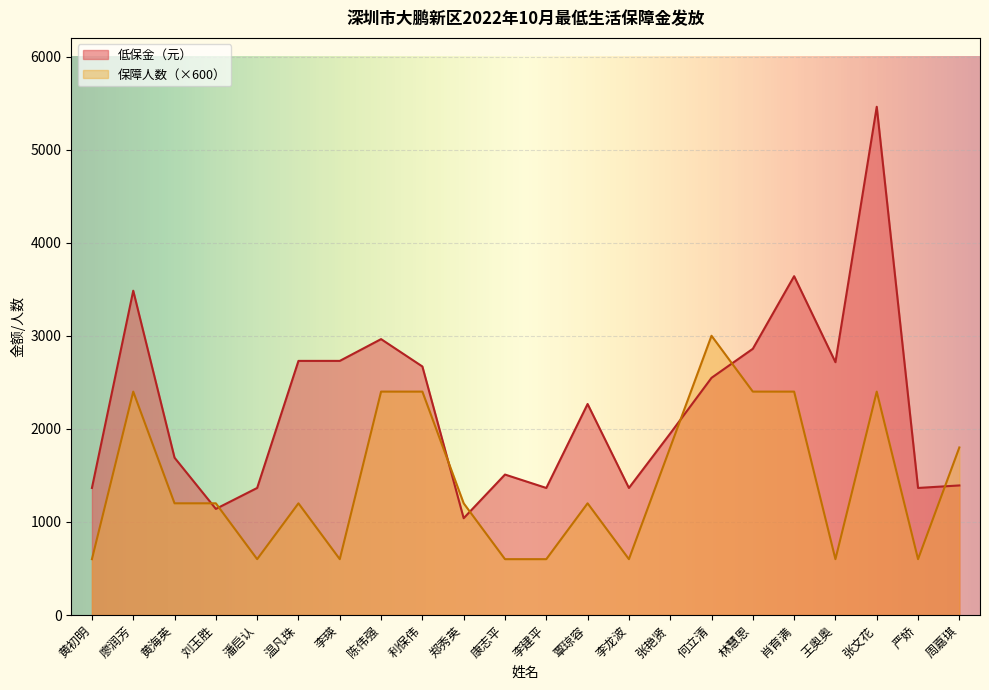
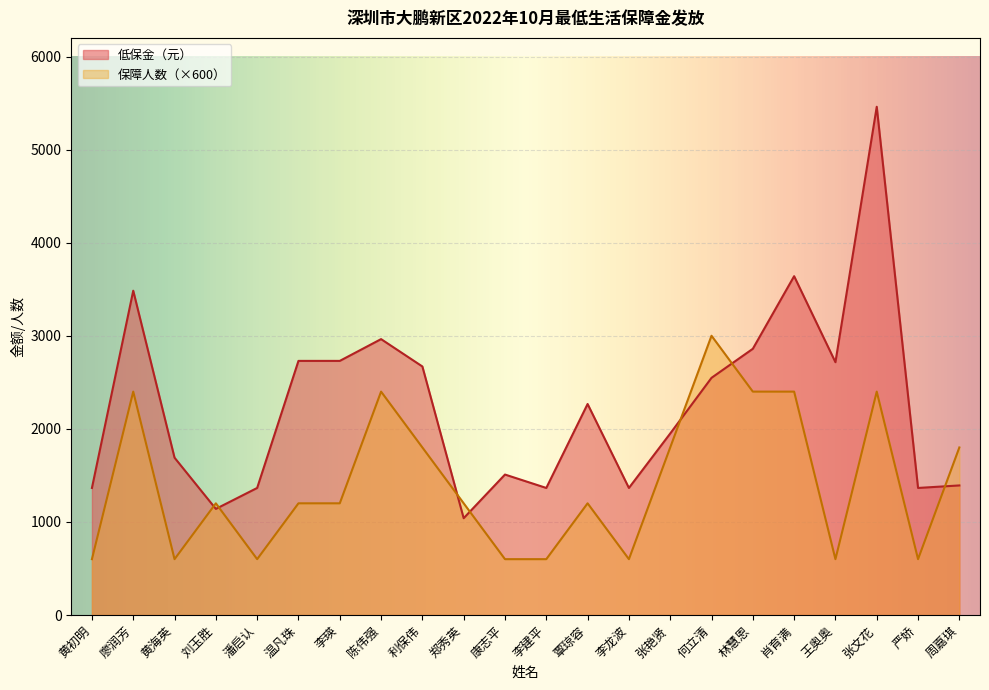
保障人数（×600）, 黄海英: 1200 -> 600
保障人数（×600）, 李瑛: 600 -> 1200
保障人数（×600）, 利保伟: 2400 -> 1800
